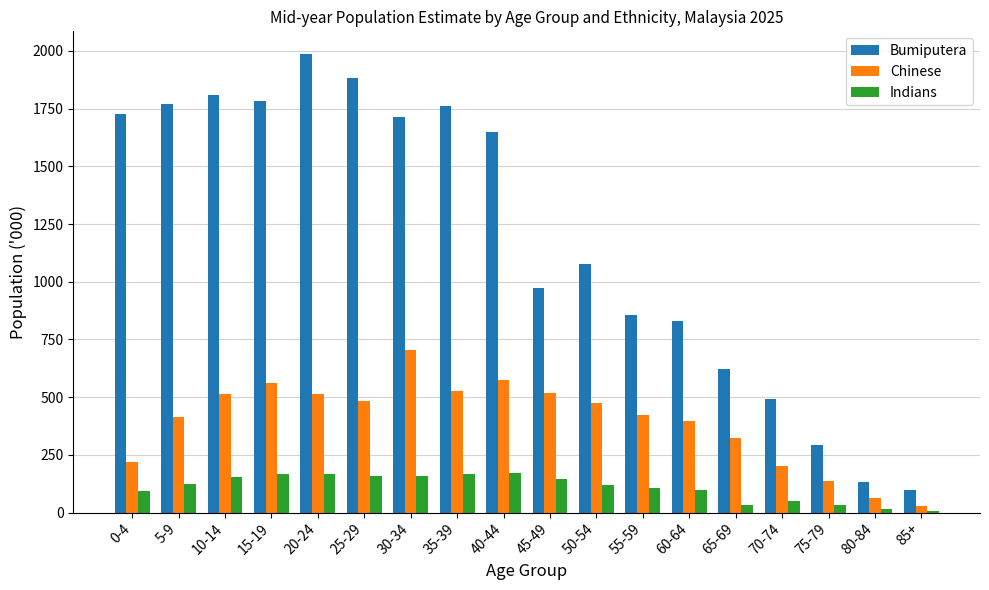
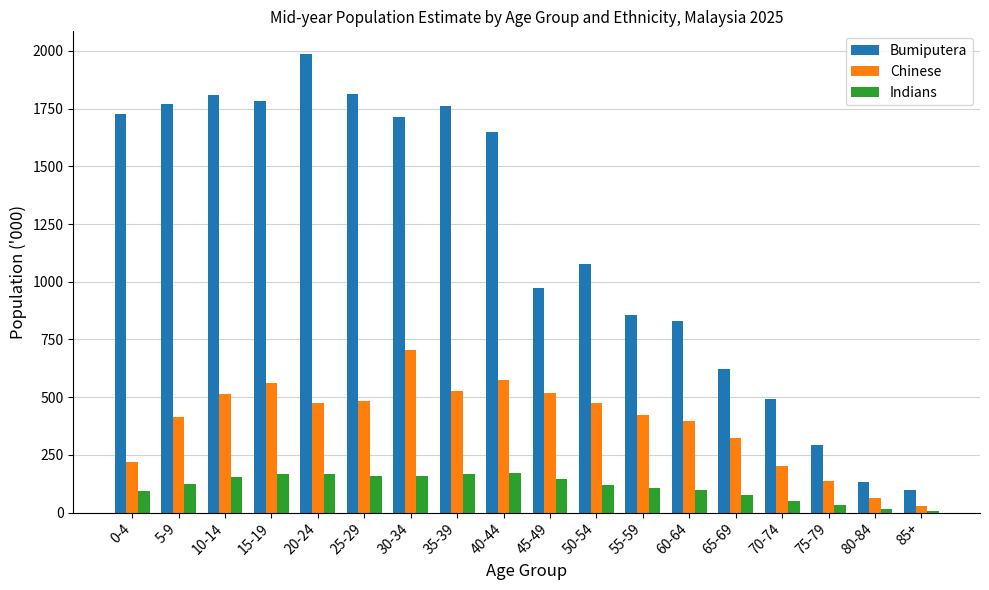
Chinese, 20-24: 510 -> 480
Bumiputera, 25-29: 1880 -> 1810
Indians, 65-69: 30 -> 70
